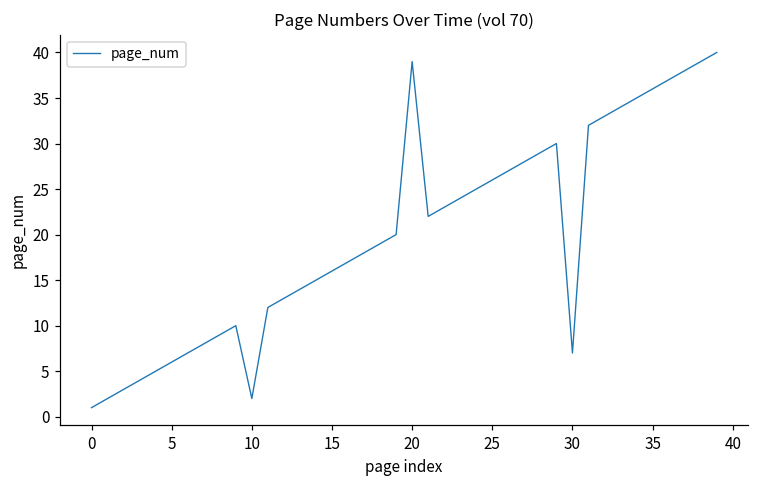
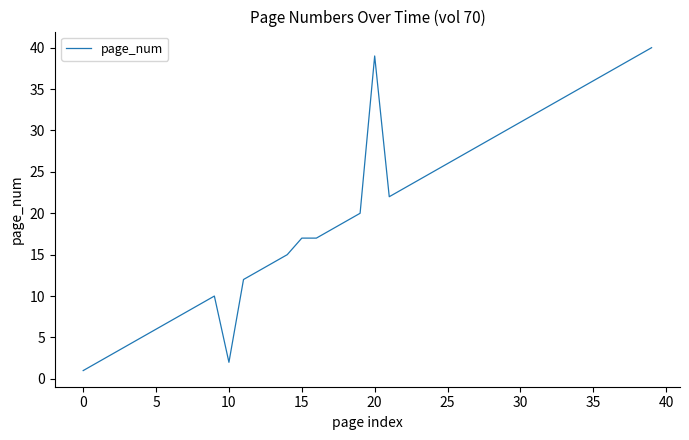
15: 16 -> 17
30: 7 -> 31
